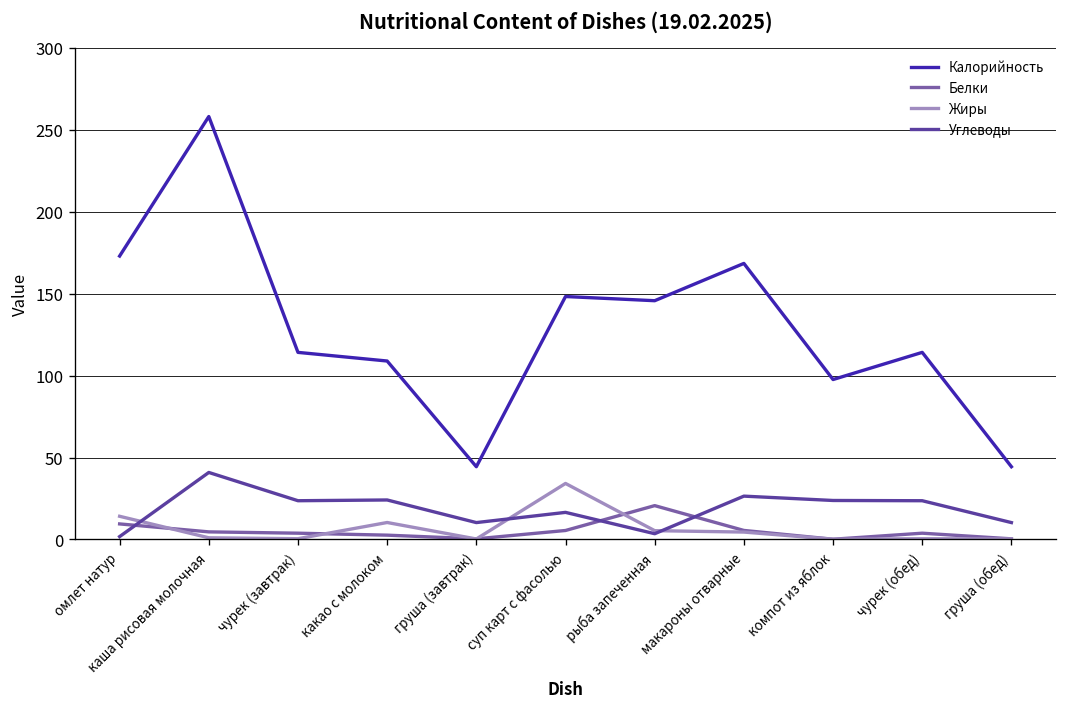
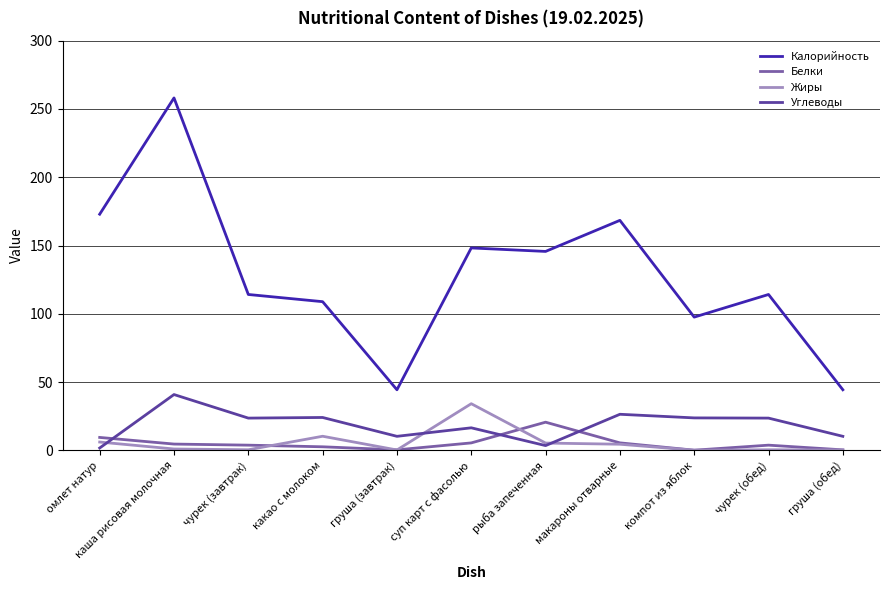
Жиры, омлет натур: 14 -> 6
